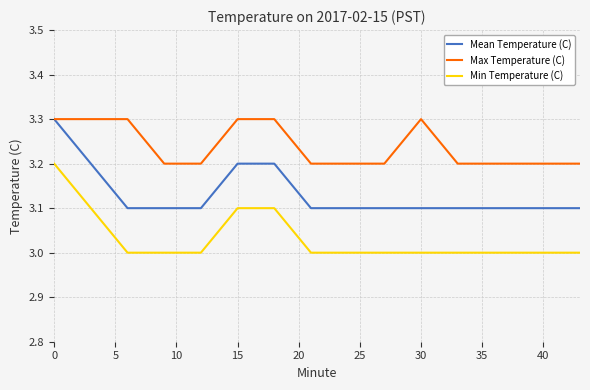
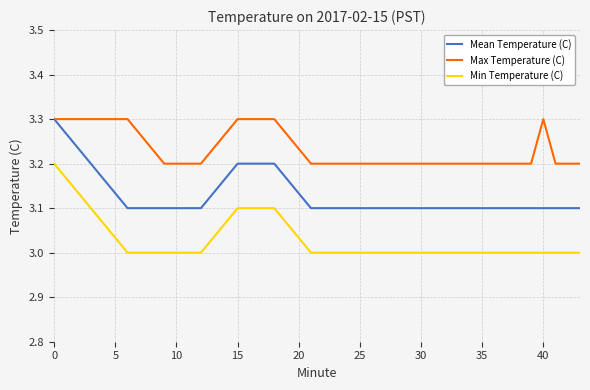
Max Temperature (C), 30: 3.3 -> 3.2
Max Temperature (C), 40: 3.2 -> 3.3
